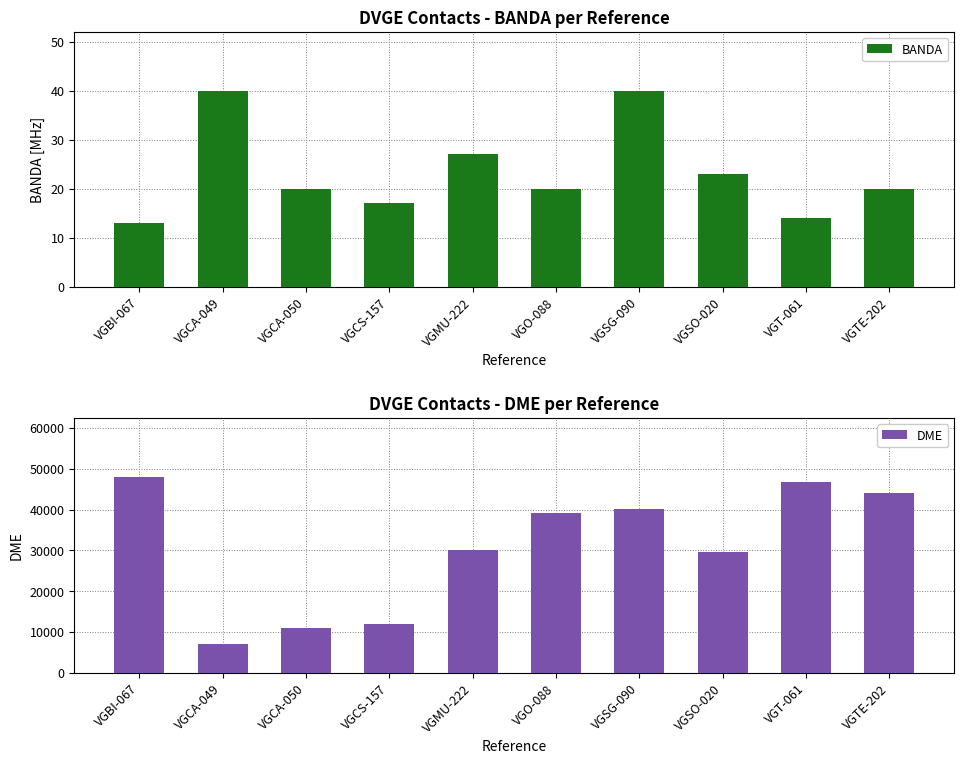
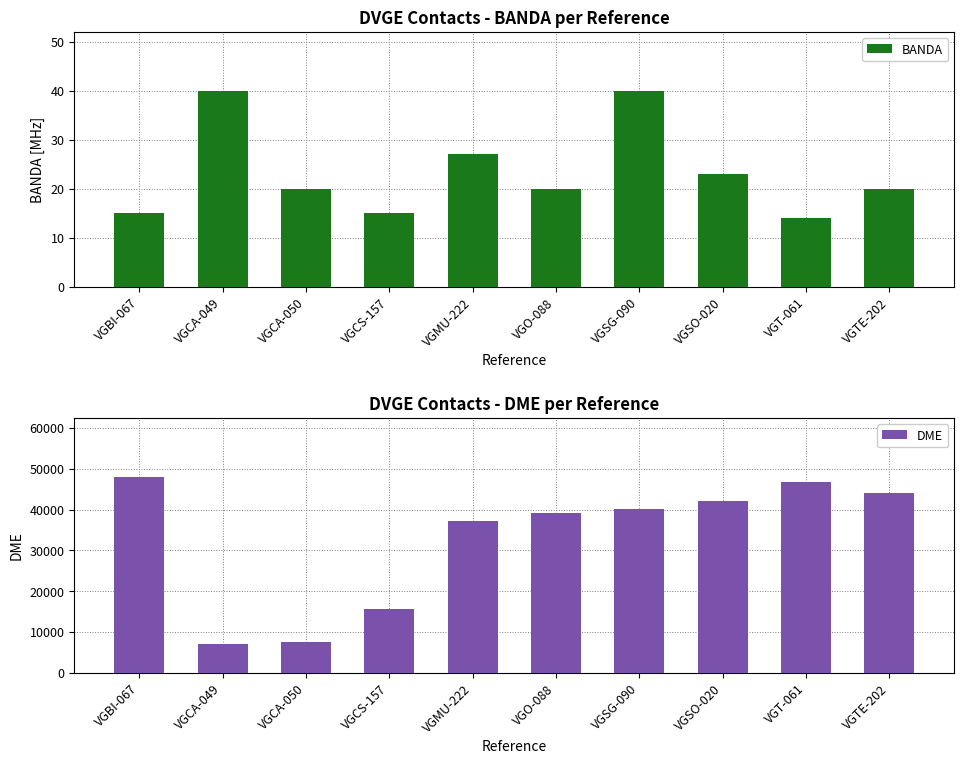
DVGE Contacts - BANDA per Reference, VGBI-067: 13 -> 15
DVGE Contacts - BANDA per Reference, VGCS-157: 17 -> 15
DVGE Contacts - DME per Reference, VGCA-050: 11000 -> 8000
DVGE Contacts - DME per Reference, VGCS-157: 12000 -> 16000
DVGE Contacts - DME per Reference, VGMU-222: 30000 -> 37000
DVGE Contacts - DME per Reference, VGSO-020: 30000 -> 42000
